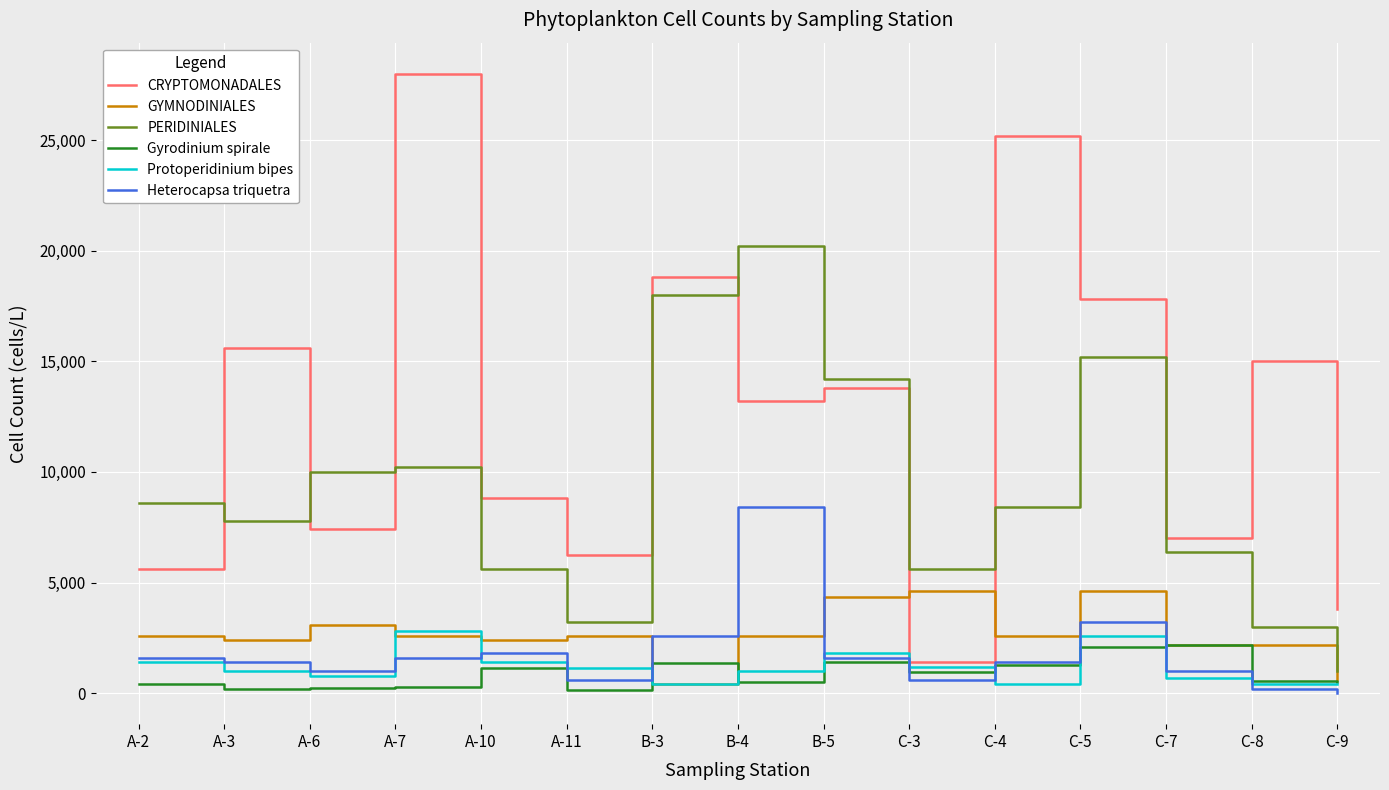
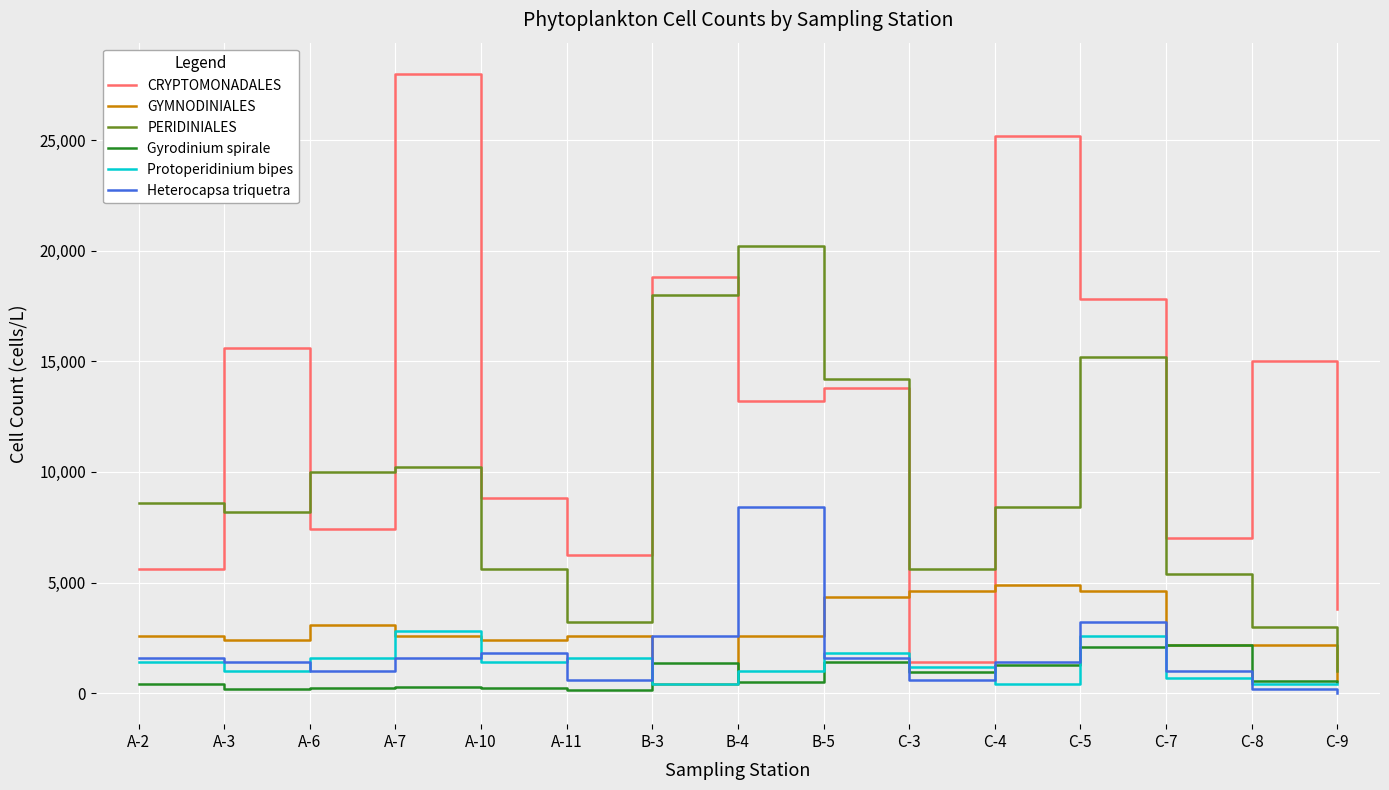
PERIDINIALES, A-3: 7,800 -> 8,200
Protoperidinium bipes, A-6: 800 -> 1,600
Gyrodinium spirale, A-10: 1,100 -> 200
Protoperidinium bipes, A-11: 1,100 -> 1,600
GYMNODINIALES, C-4: 2,600 -> 4,900
PERIDINIALES, C-7: 6,400 -> 5,400
